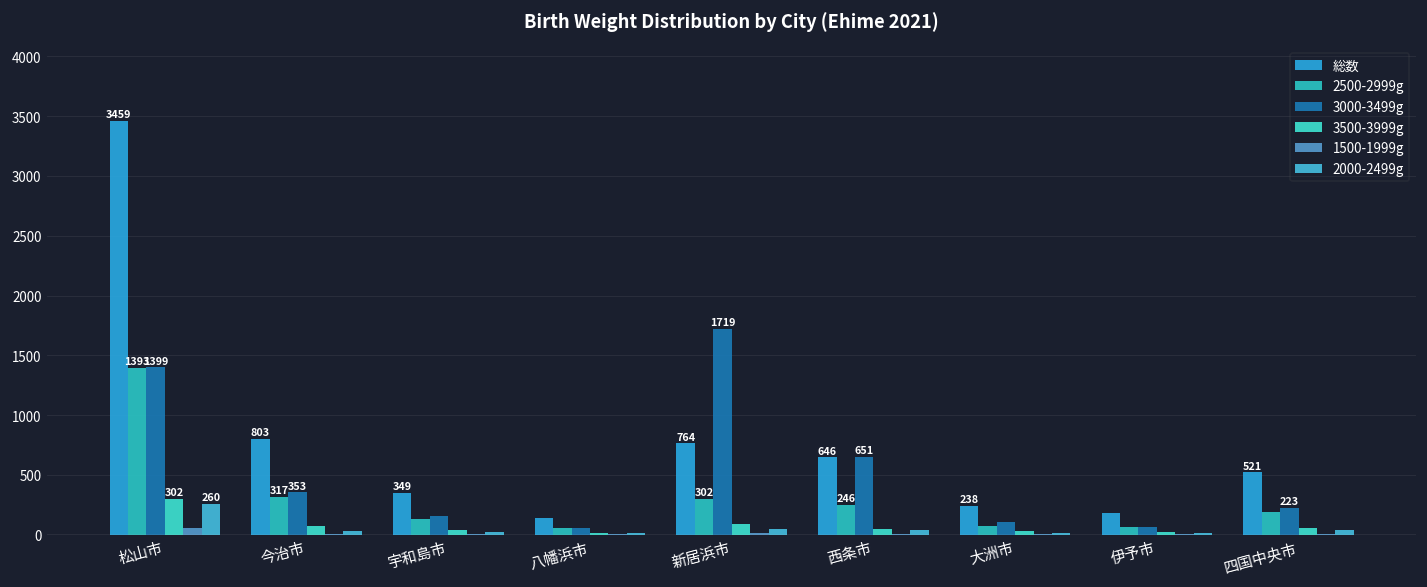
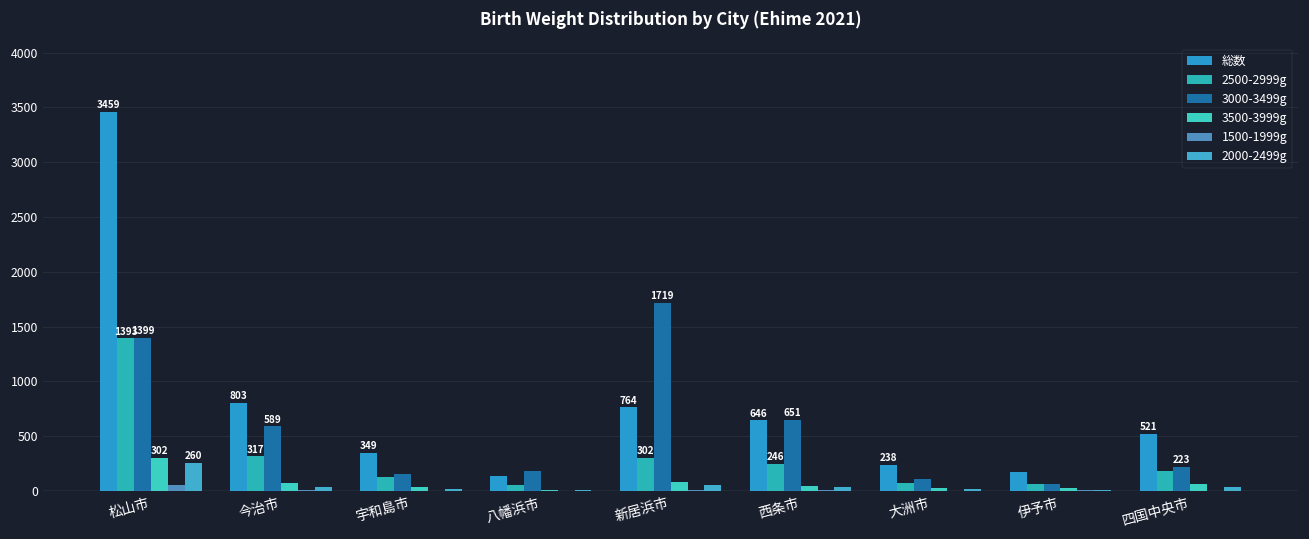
3000-3499g, 今治市: 353 -> 589
3000-3499g, 八幡浜市: 100 -> 200
